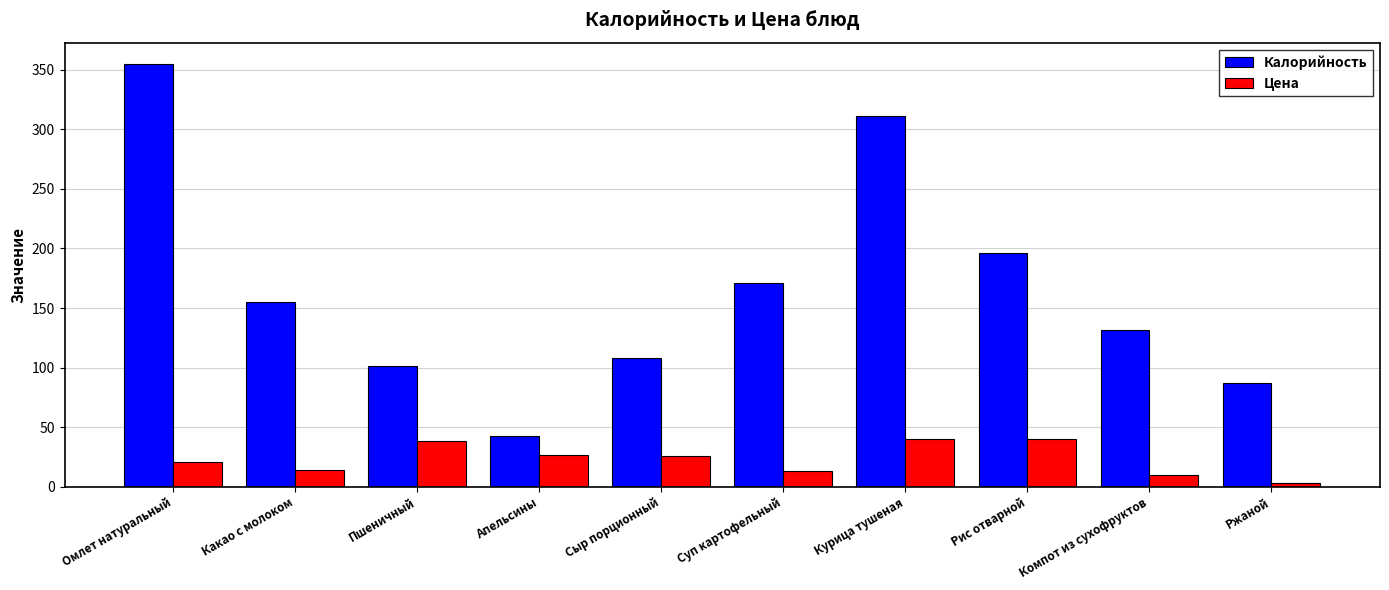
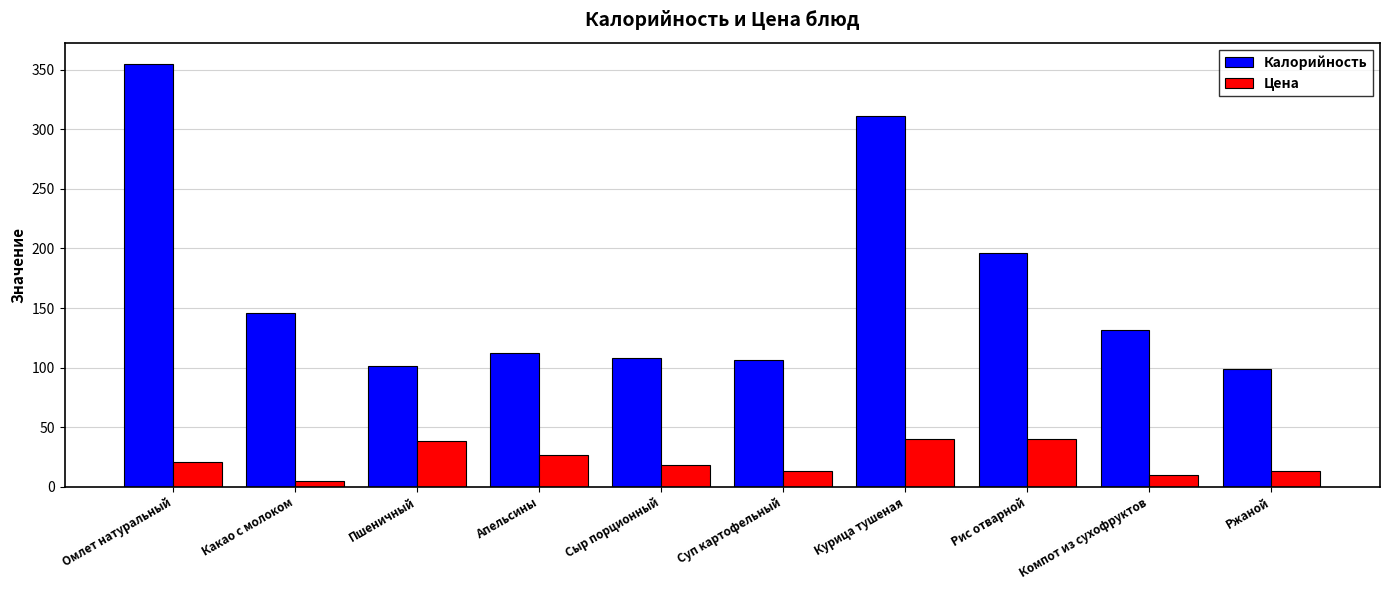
Калорийность, Какао с молоком: 155 -> 146
Цена, Какао с молоком: 14 -> 5
Калорийность, Апельсины: 43 -> 112
Цена, Сыр порционный: 26 -> 18
Калорийность, Суп картофельный: 171 -> 106
Калорийность, Ржаной: 87 -> 99
Цена, Ржаной: 3 -> 13
